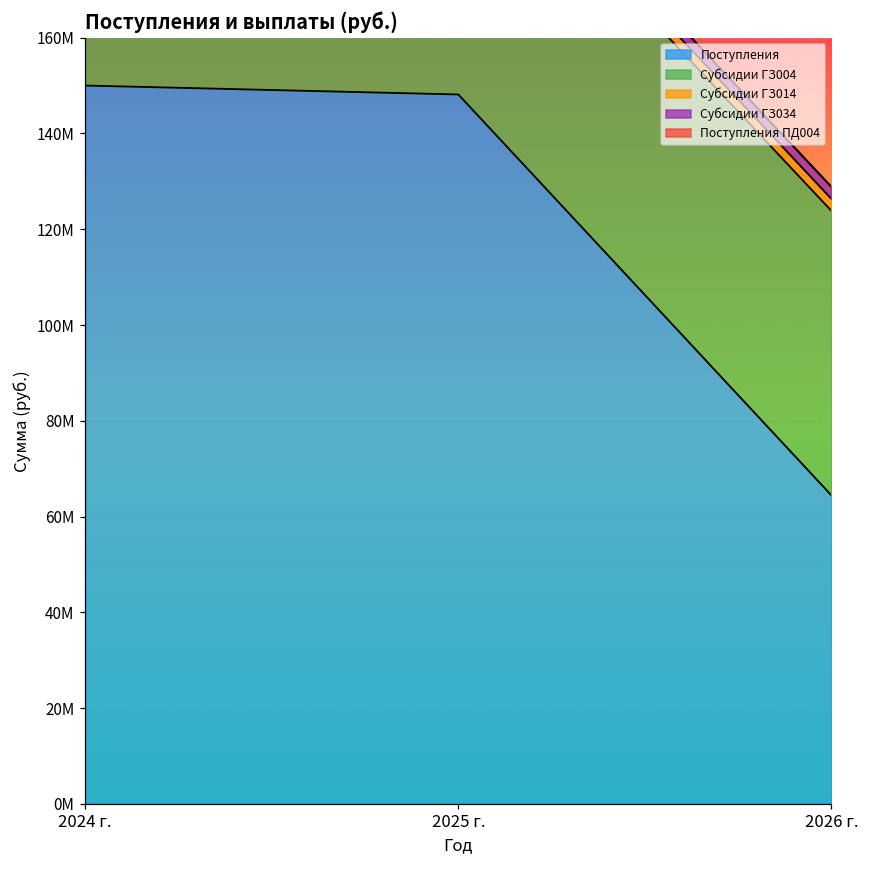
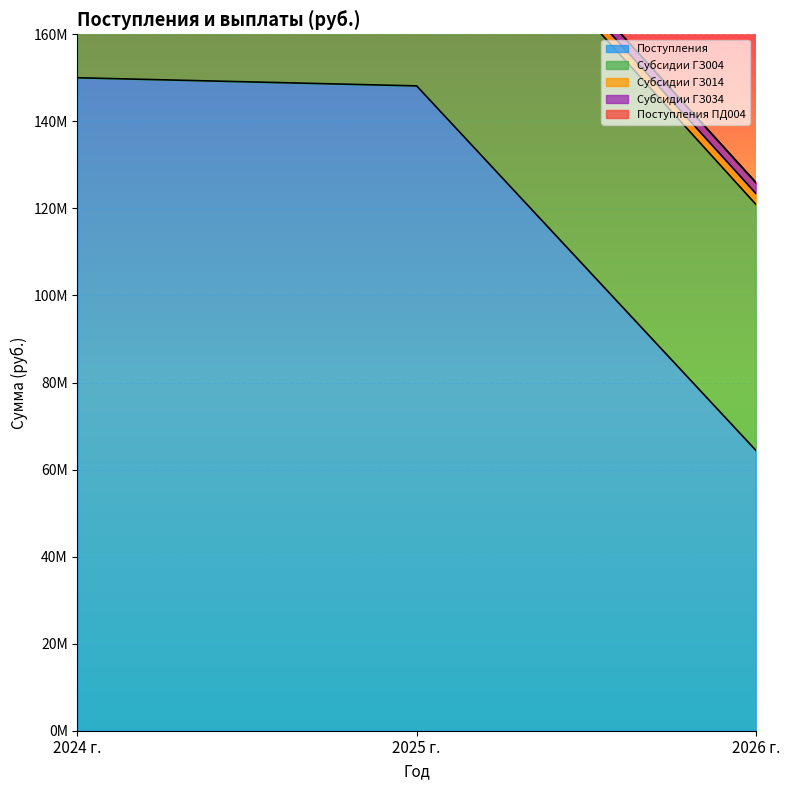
Субсидии ГЗ004, 2026 г.: 59000000 -> 57000000
